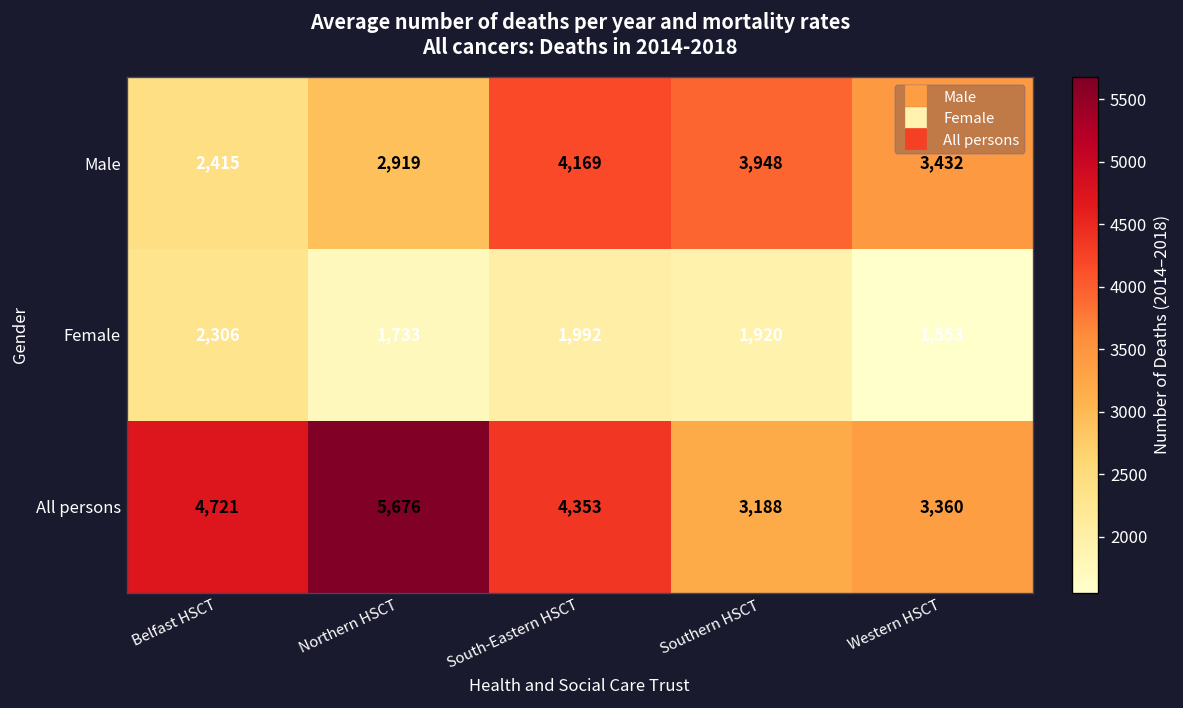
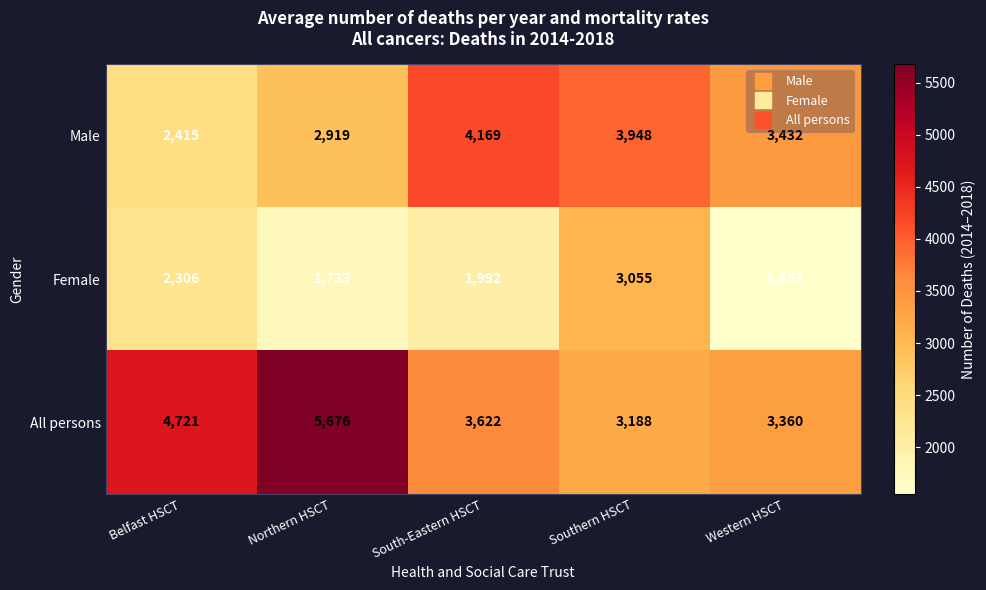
Female, Southern HSCT: 1,920 -> 3,055
All persons, South-Eastern HSCT: 4,353 -> 3,622
